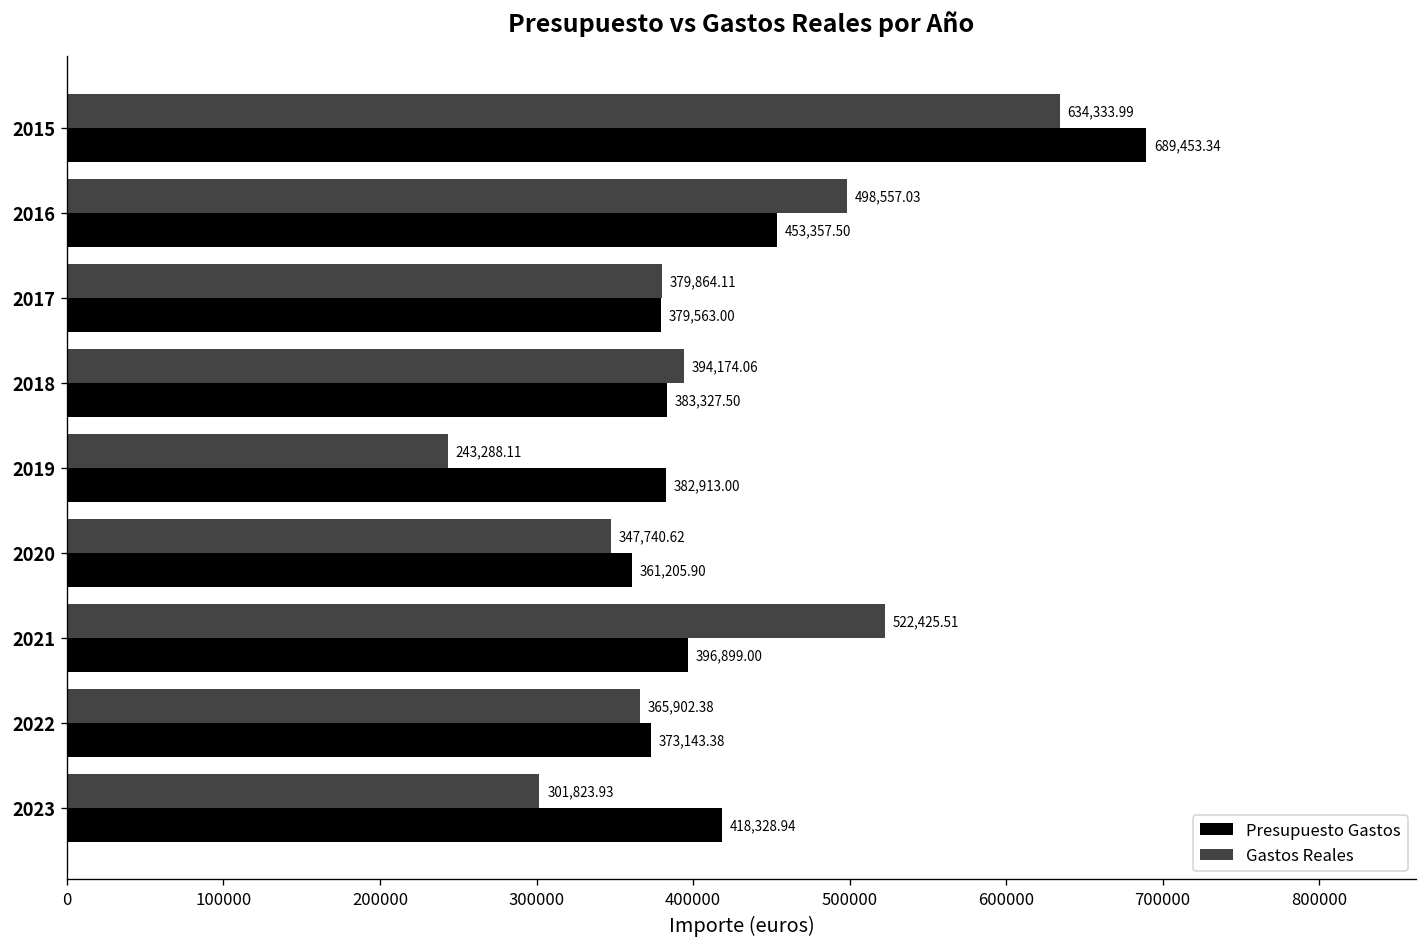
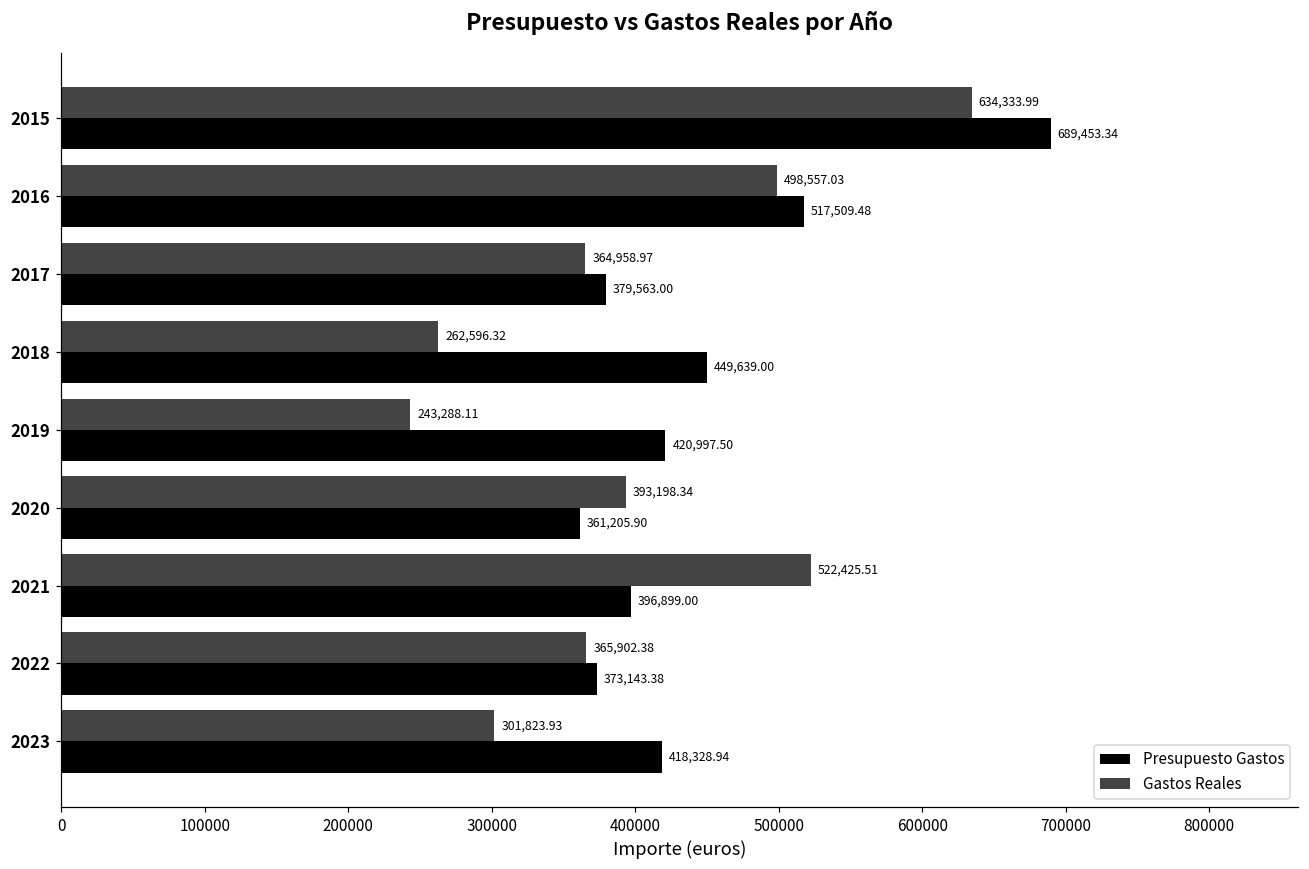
Presupuesto Gastos, 2016: 453,357.50 -> 517,509.48
Gastos Reales, 2017: 379,864.11 -> 364,958.97
Gastos Reales, 2018: 394,174.06 -> 262,596.32
Presupuesto Gastos, 2018: 383,327.50 -> 449,639.00
Presupuesto Gastos, 2019: 382,913.00 -> 420,997.50
Gastos Reales, 2020: 347,740.62 -> 393,198.34
